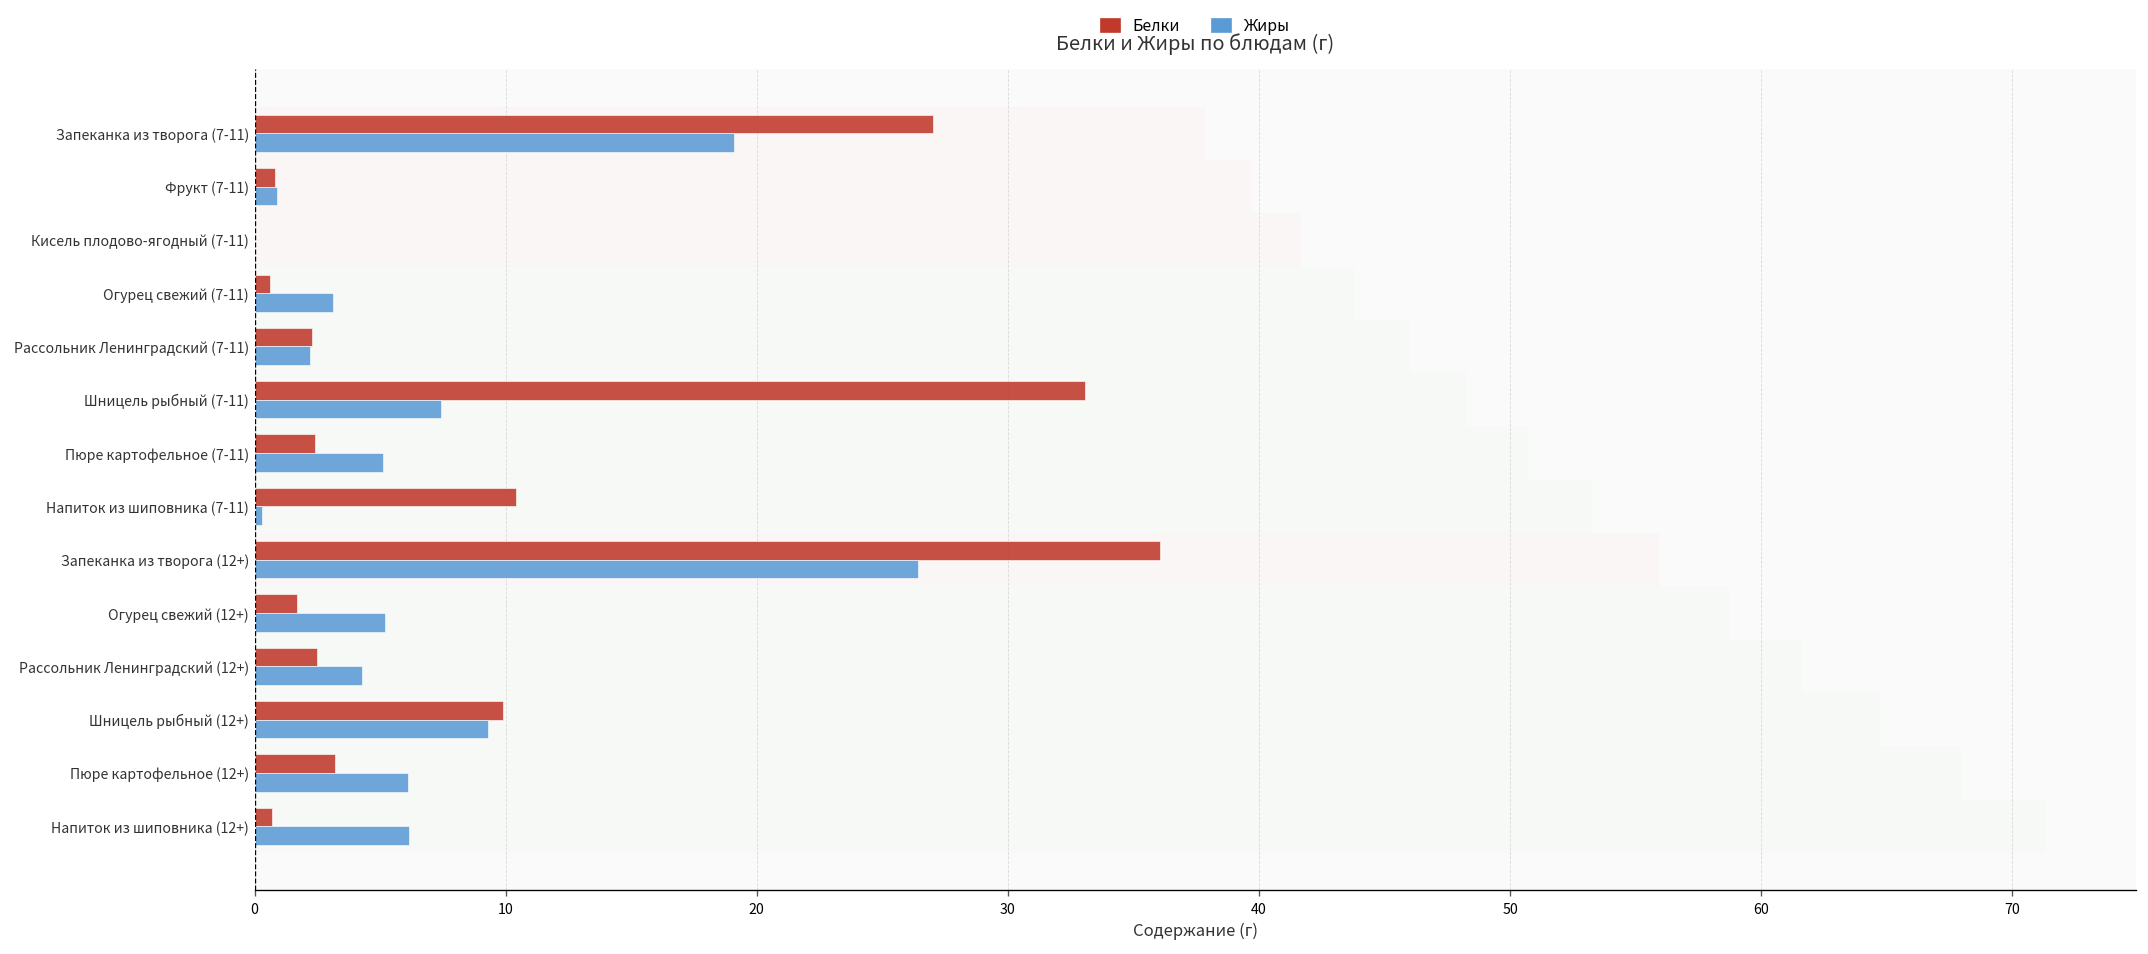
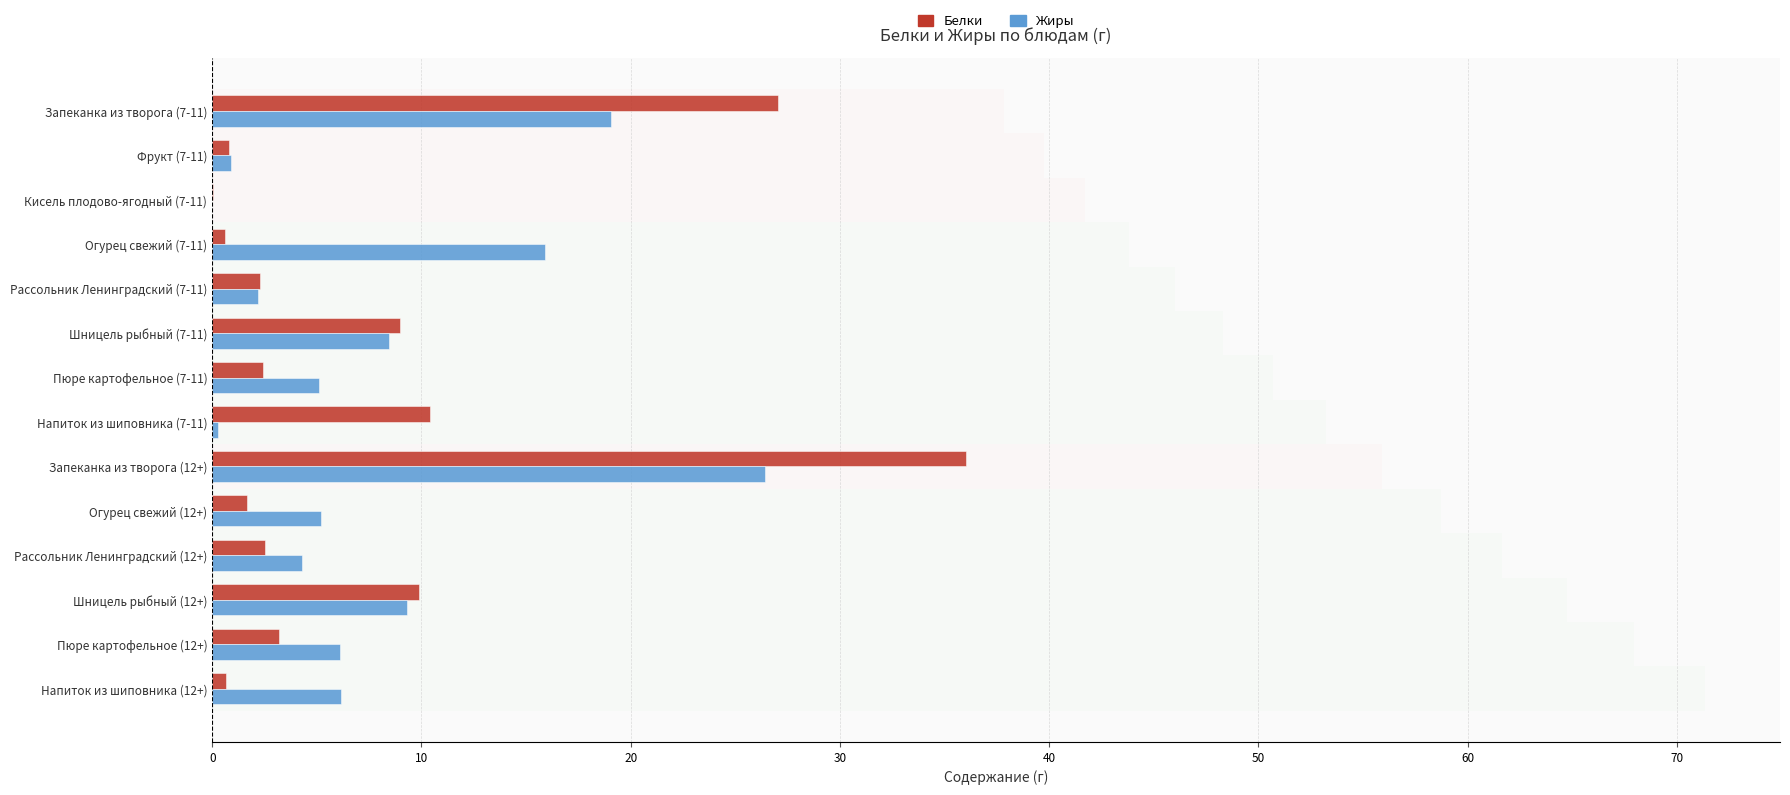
Жиры, Огурец свежий (7-11): 3.1 -> 15.9
Белки, Шницель рыбный (7-11): 33.1 -> 9.0
Жиры, Шницель рыбный (7-11): 7.4 -> 8.4
